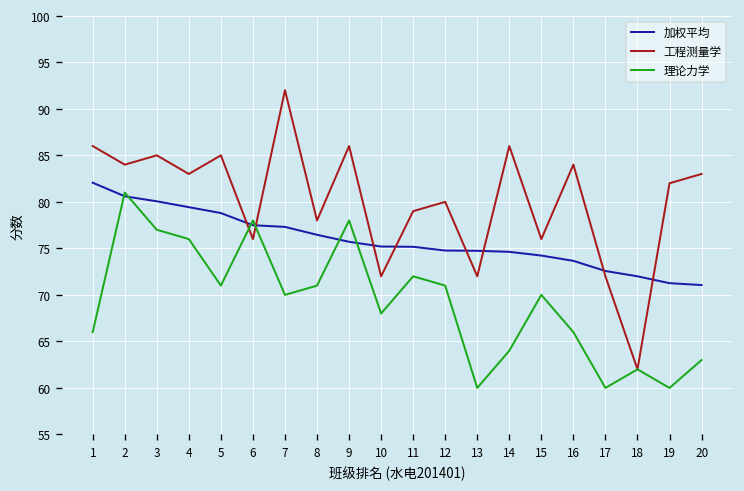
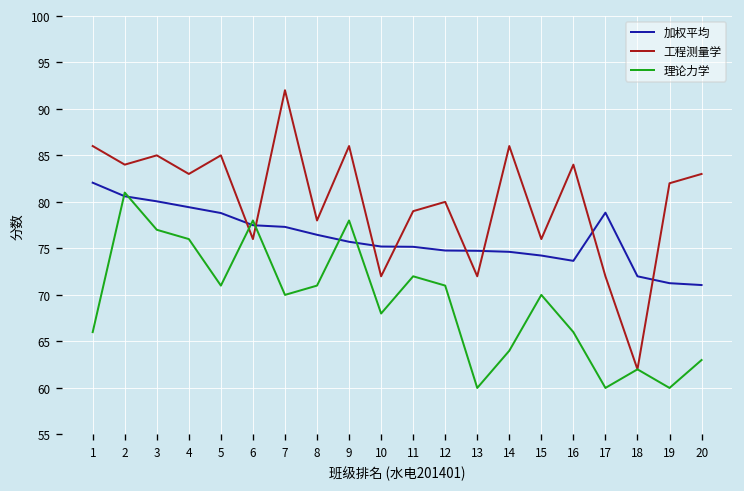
加权平均, 17: 73 -> 79
